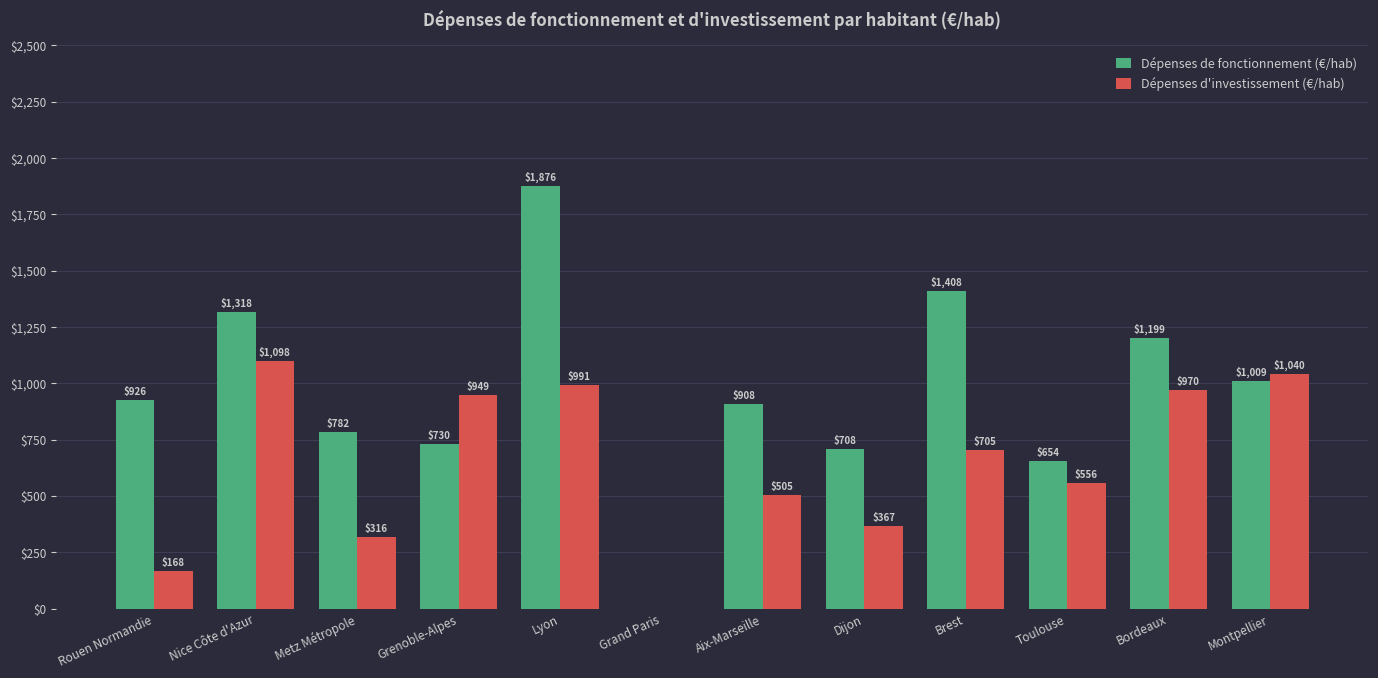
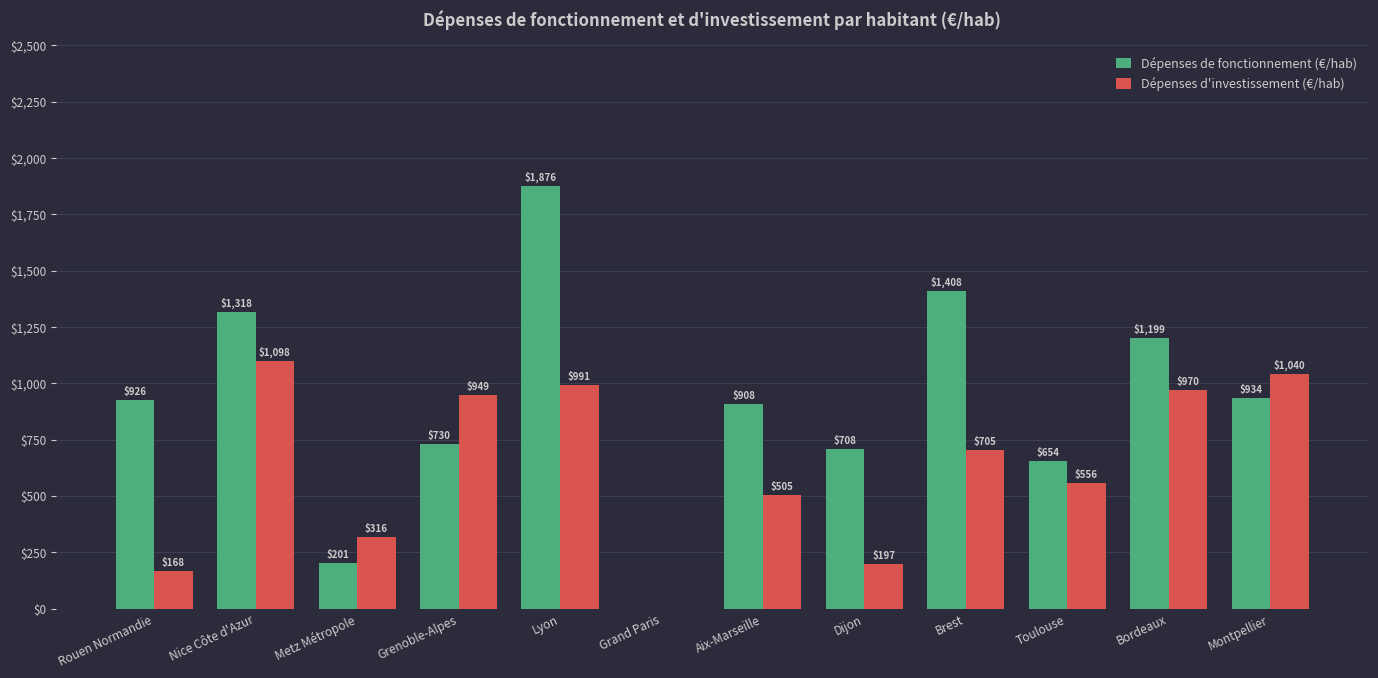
Dépenses de fonctionnement (€/hab), Metz Métropole: $782 -> $201
Dépenses d'investissement (€/hab), Dijon: $367 -> $197
Dépenses de fonctionnement (€/hab), Montpellier: $1,009 -> $934
